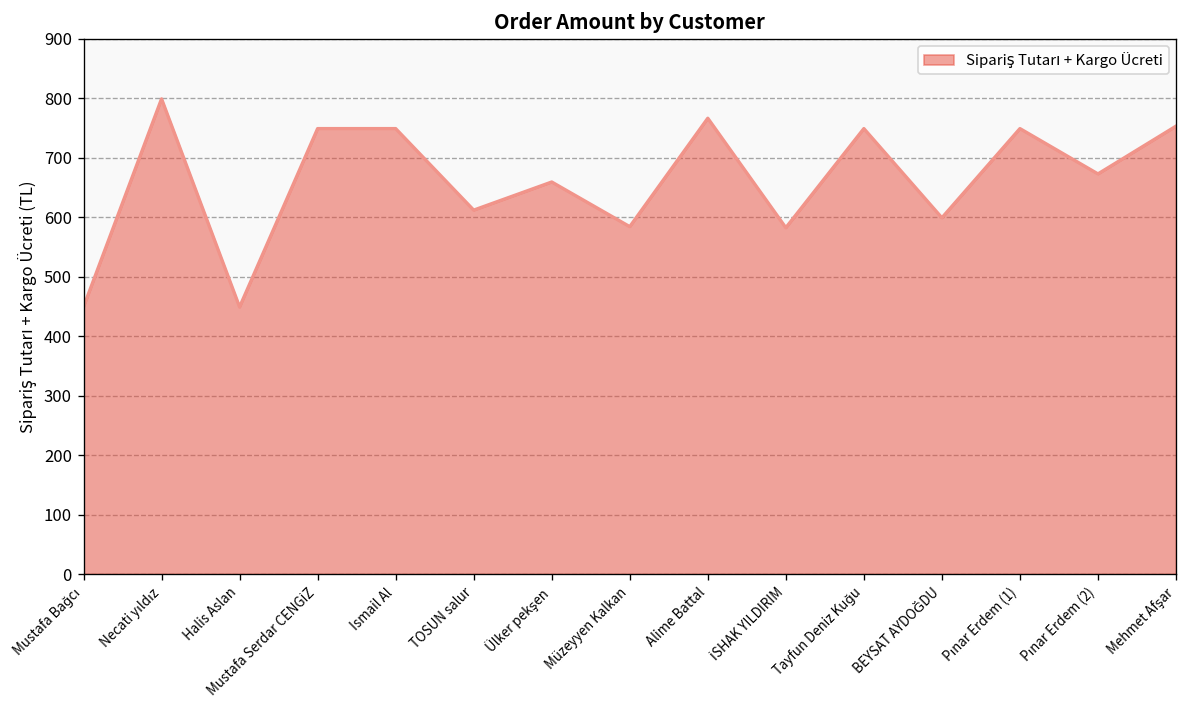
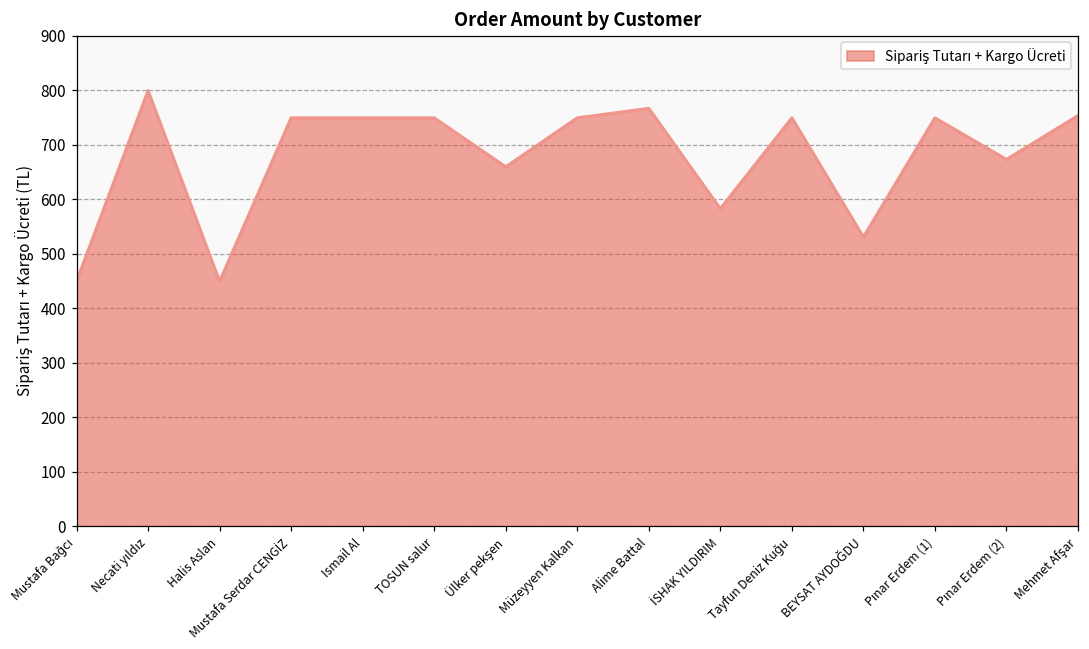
TOSUN salur: 610 -> 750
Müzeyyen Kalkan: 580 -> 750
BEYSAT AYDOĞDU: 600 -> 530
